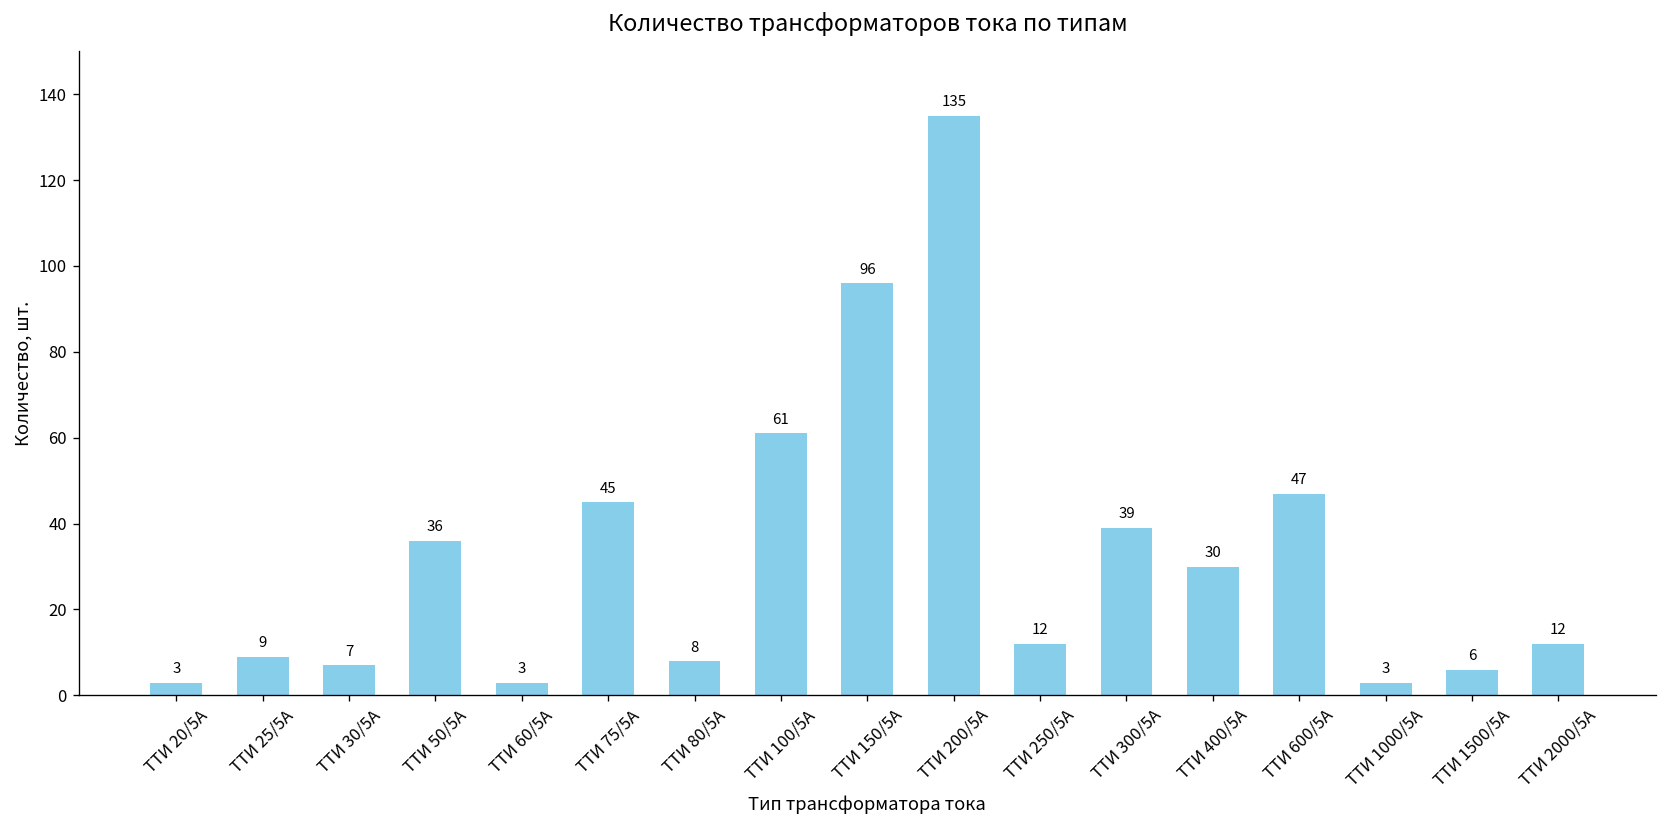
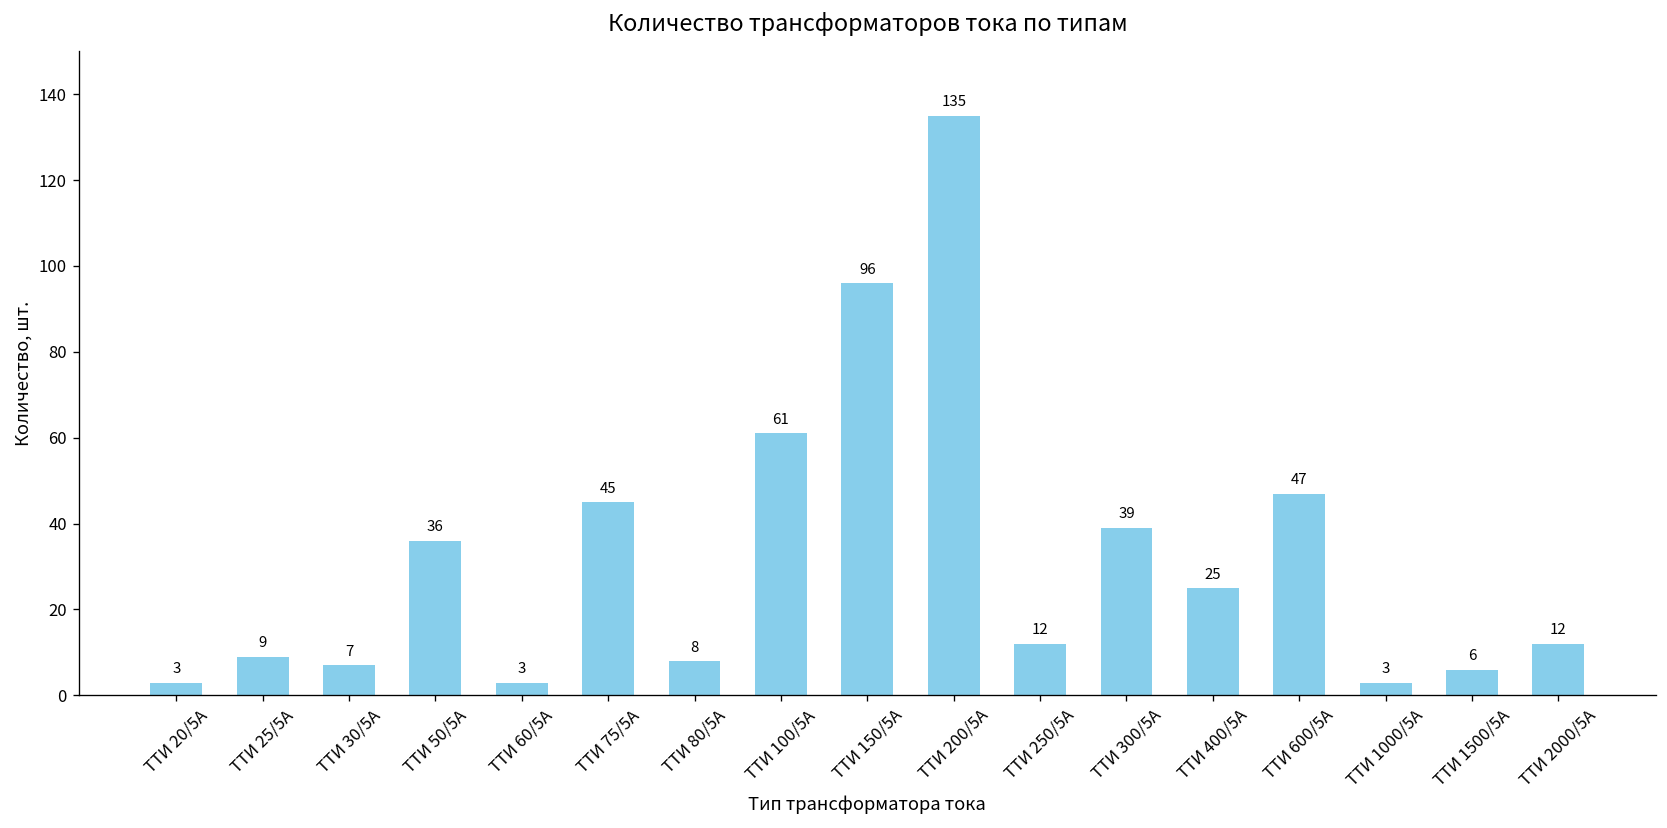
ТТИ 400/5А: 30 -> 25
